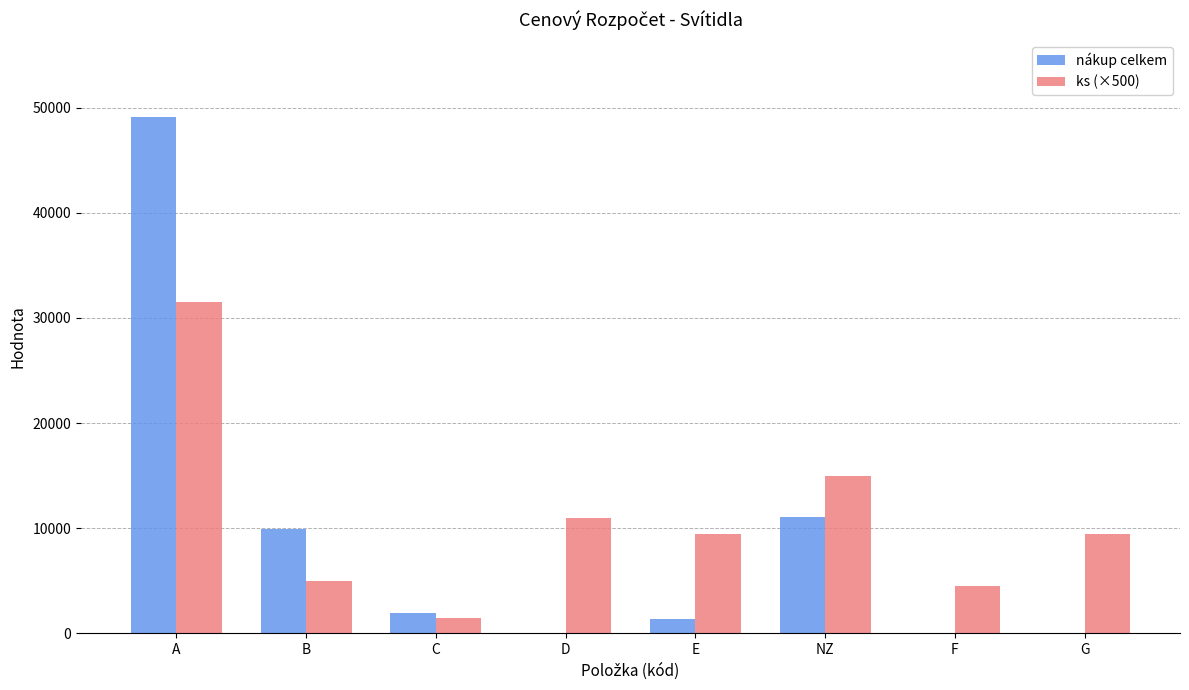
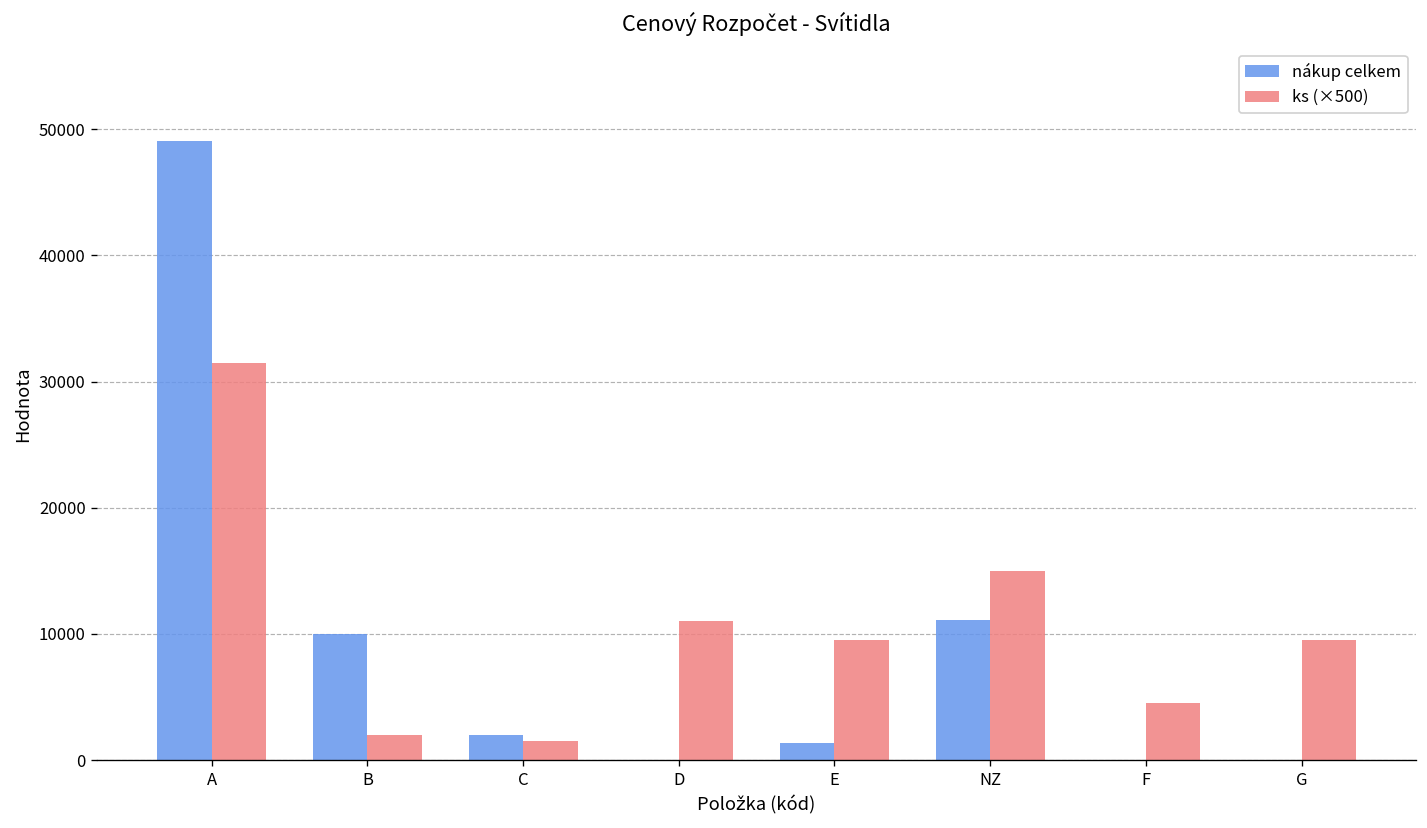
ks (×500), B: 5000 -> 2000
